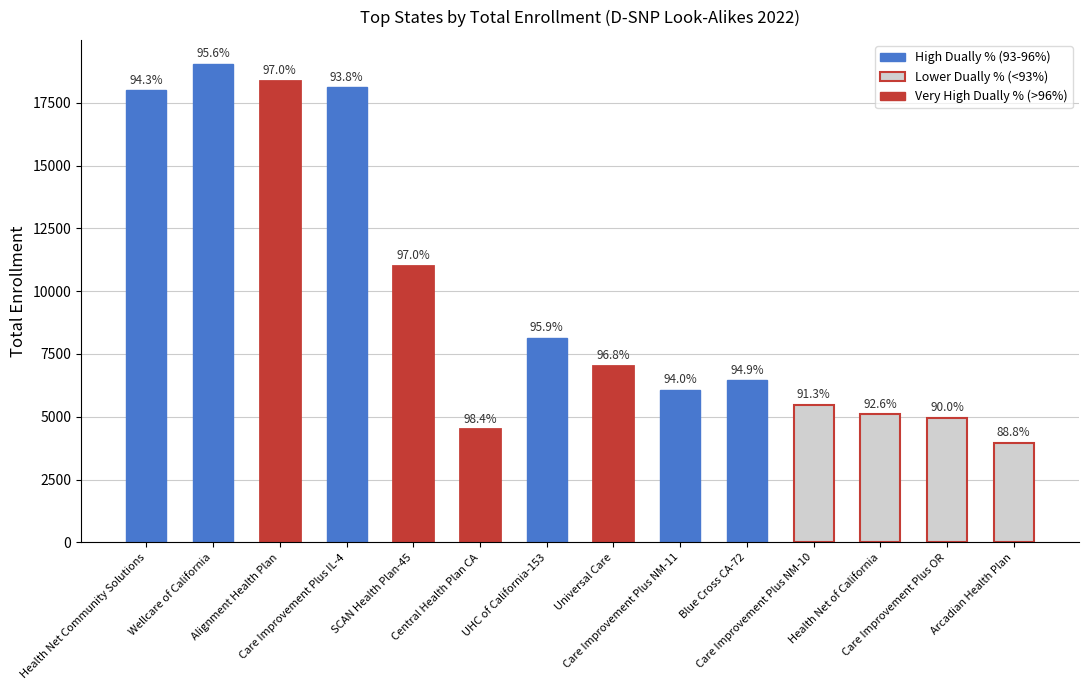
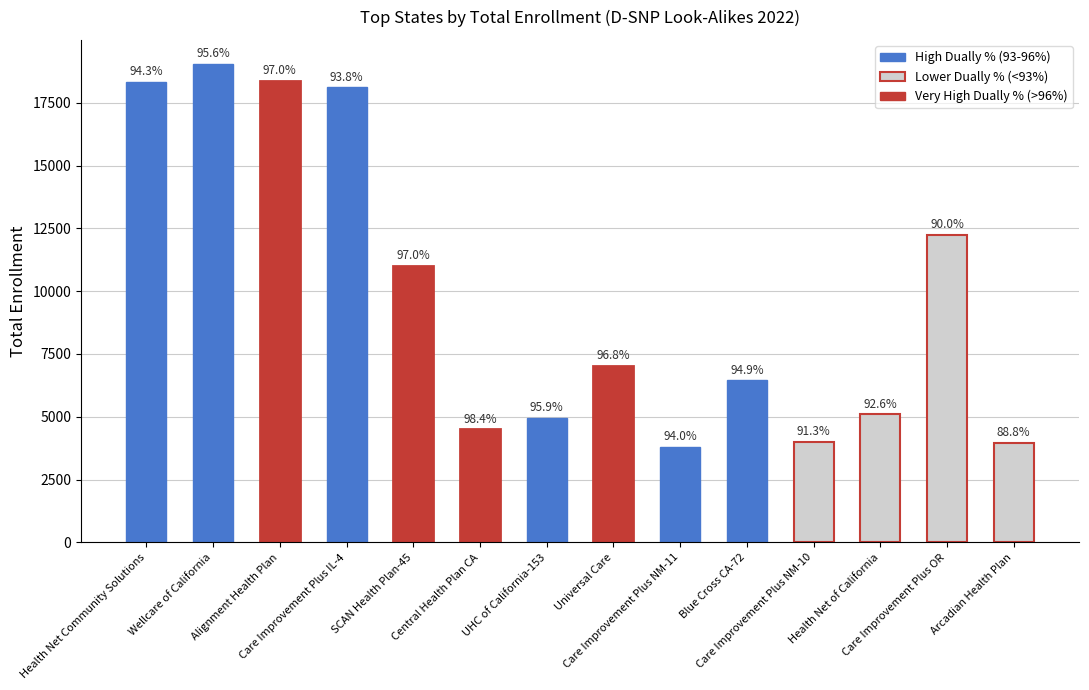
Health Net Community Solutions: 18000 -> 18300
UHC of California-153: 8100 -> 5000
Care Improvement Plus NM-11: 6100 -> 3800
Care Improvement Plus NM-10: 5500 -> 4000
Care Improvement Plus OR: 5000 -> 12200
